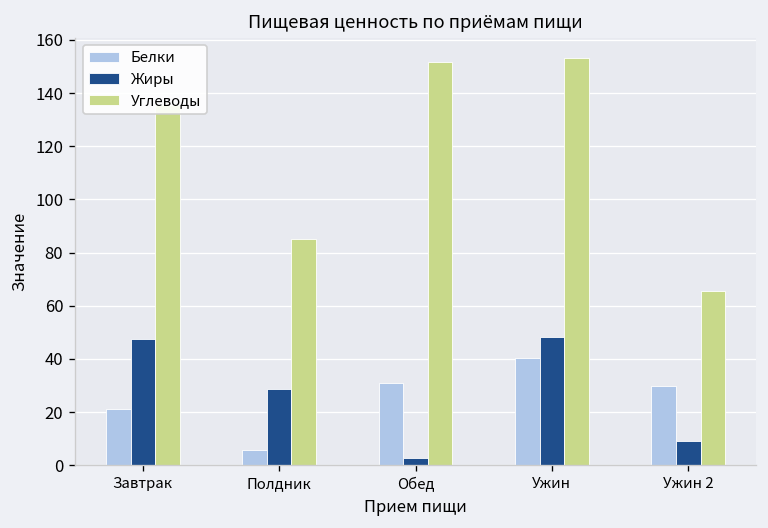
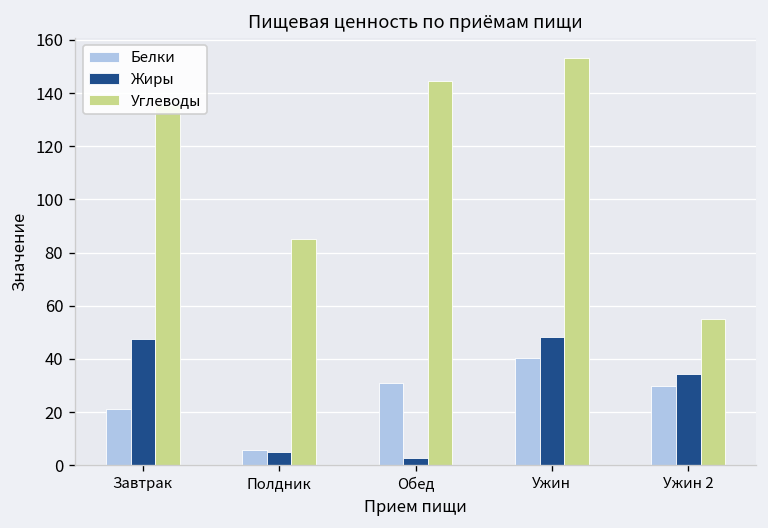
Жиры, Полдник: 29 -> 5
Углеводы, Обед: 152 -> 144
Жиры, Ужин 2: 9 -> 34
Углеводы, Ужин 2: 66 -> 55
